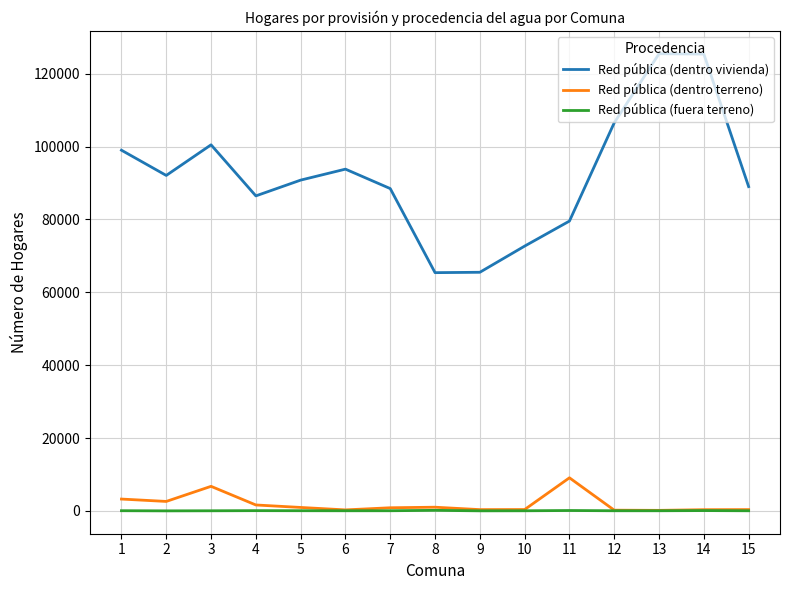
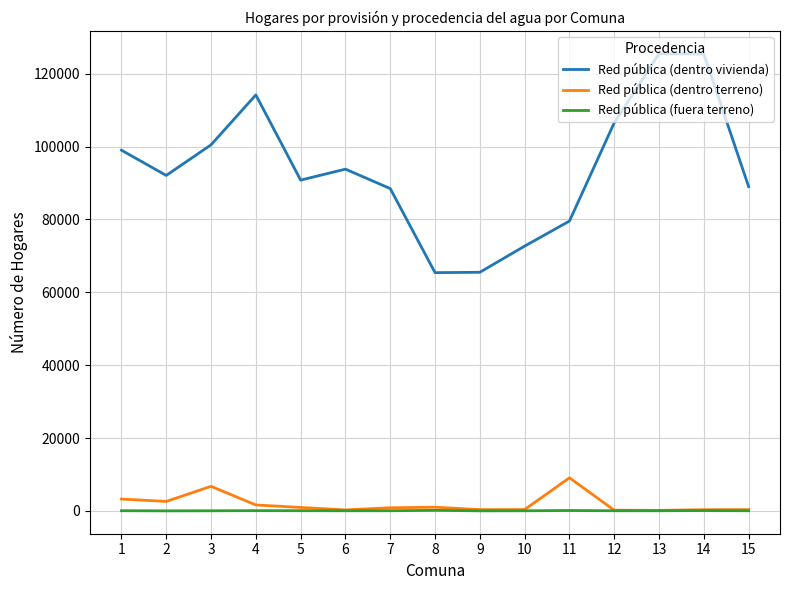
Red pública (dentro vivienda), 4: 86000 -> 114000
